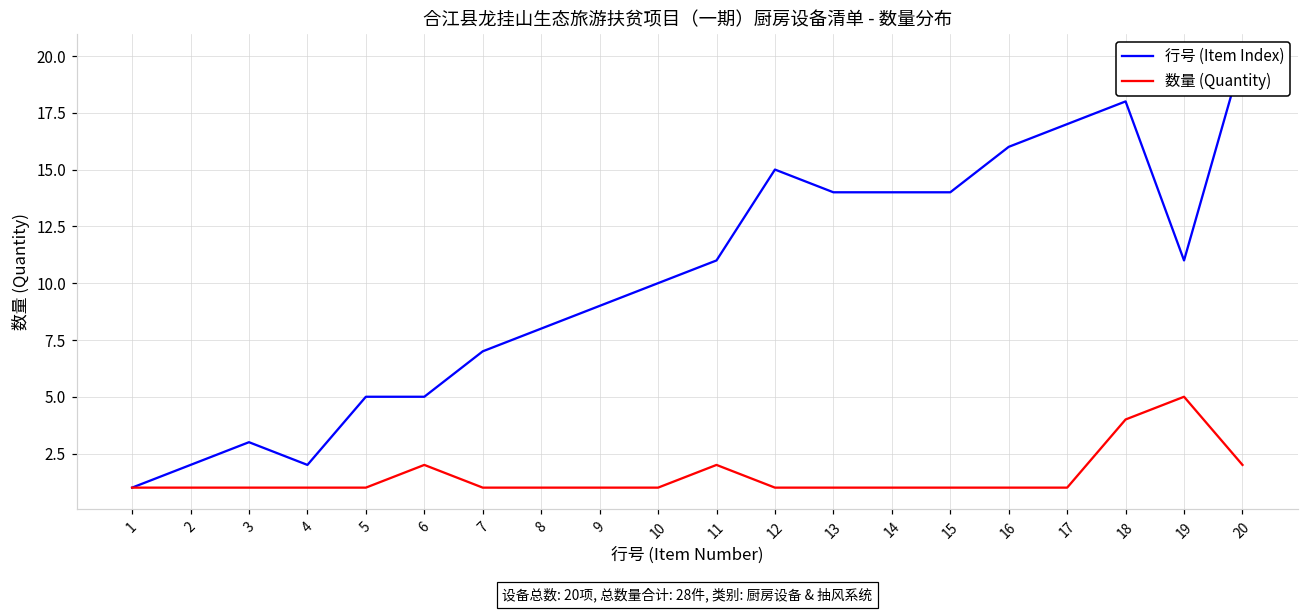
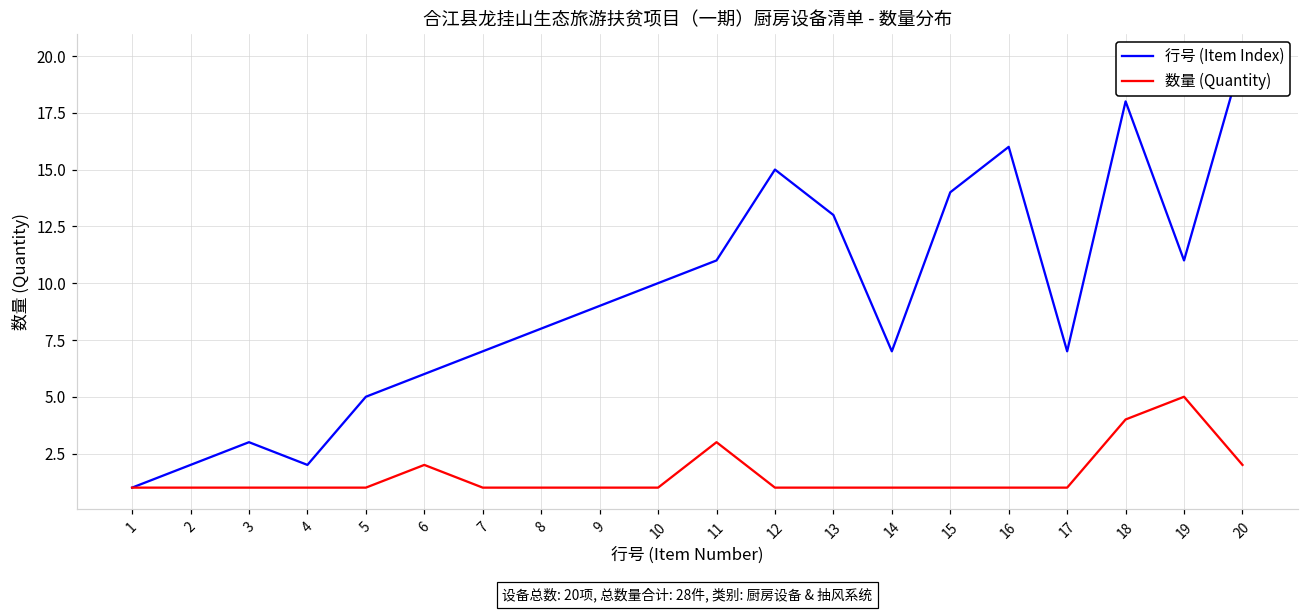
行号 (Item Index), 6: 5 -> 6
数量 (Quantity), 11: 2 -> 3
行号 (Item Index), 13: 14 -> 13
行号 (Item Index), 14: 14 -> 7
行号 (Item Index), 17: 17 -> 7
